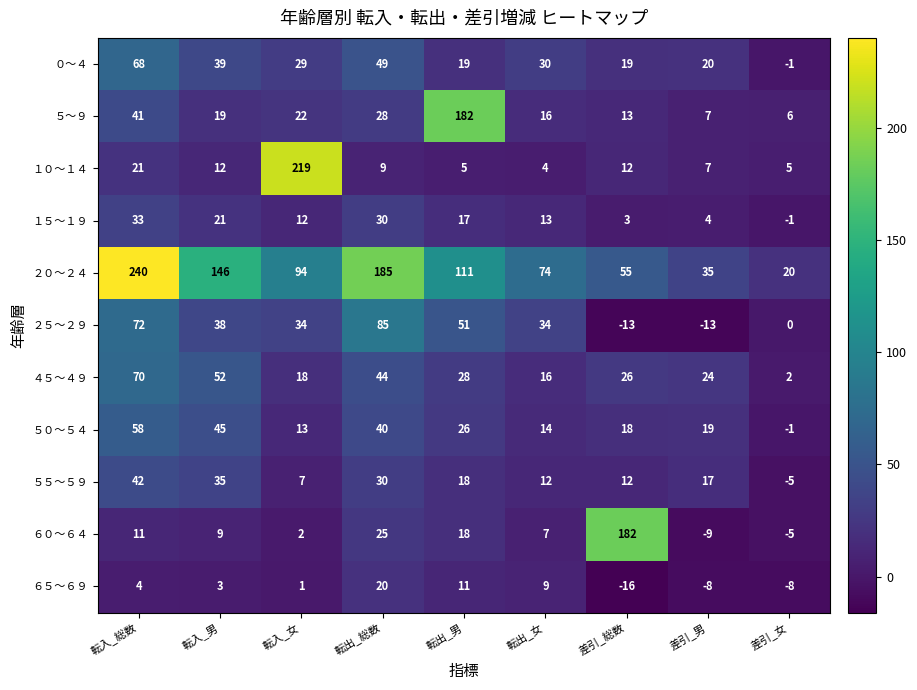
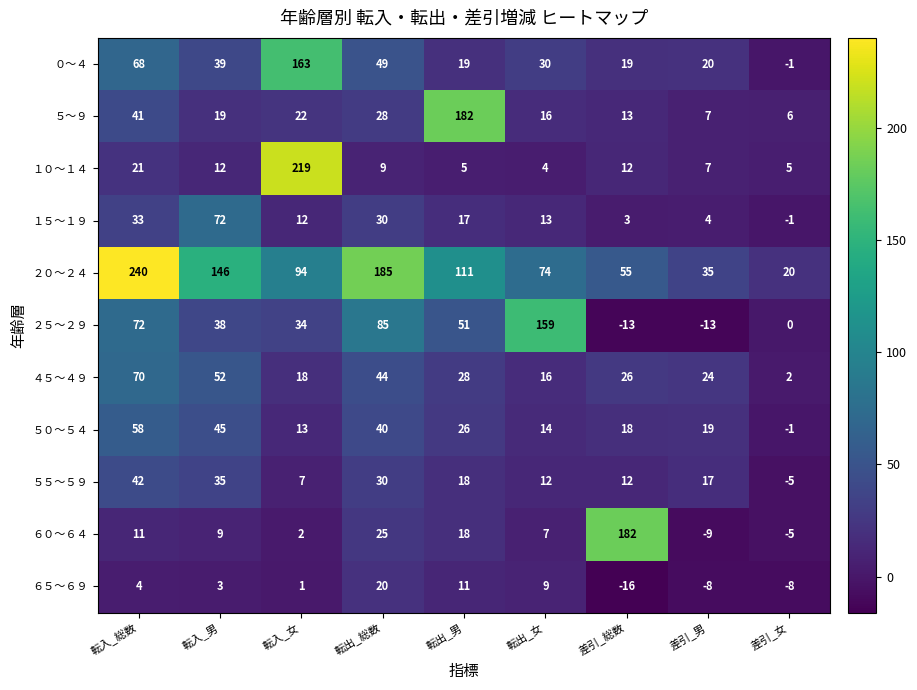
０～４, 転入_女: 29 -> 163
１５～１９, 転入_男: 21 -> 72
２５～２９, 転出_女: 34 -> 159
